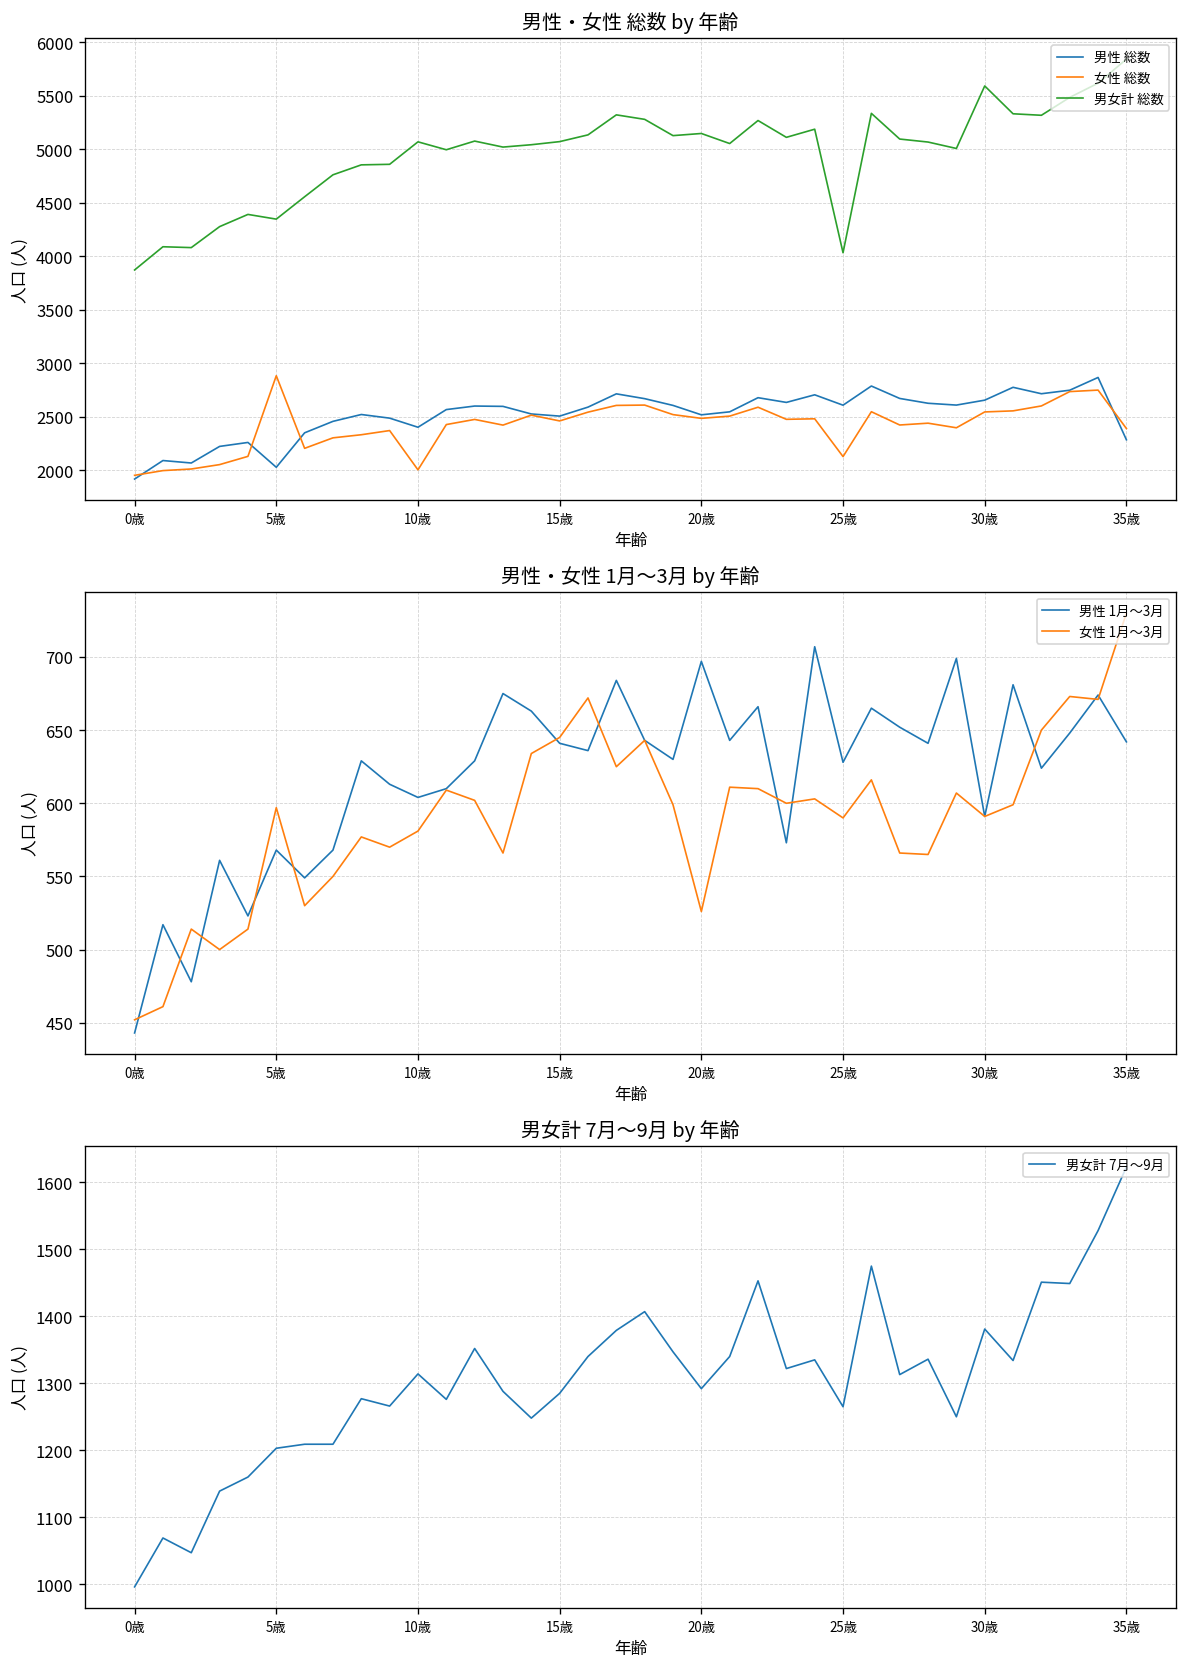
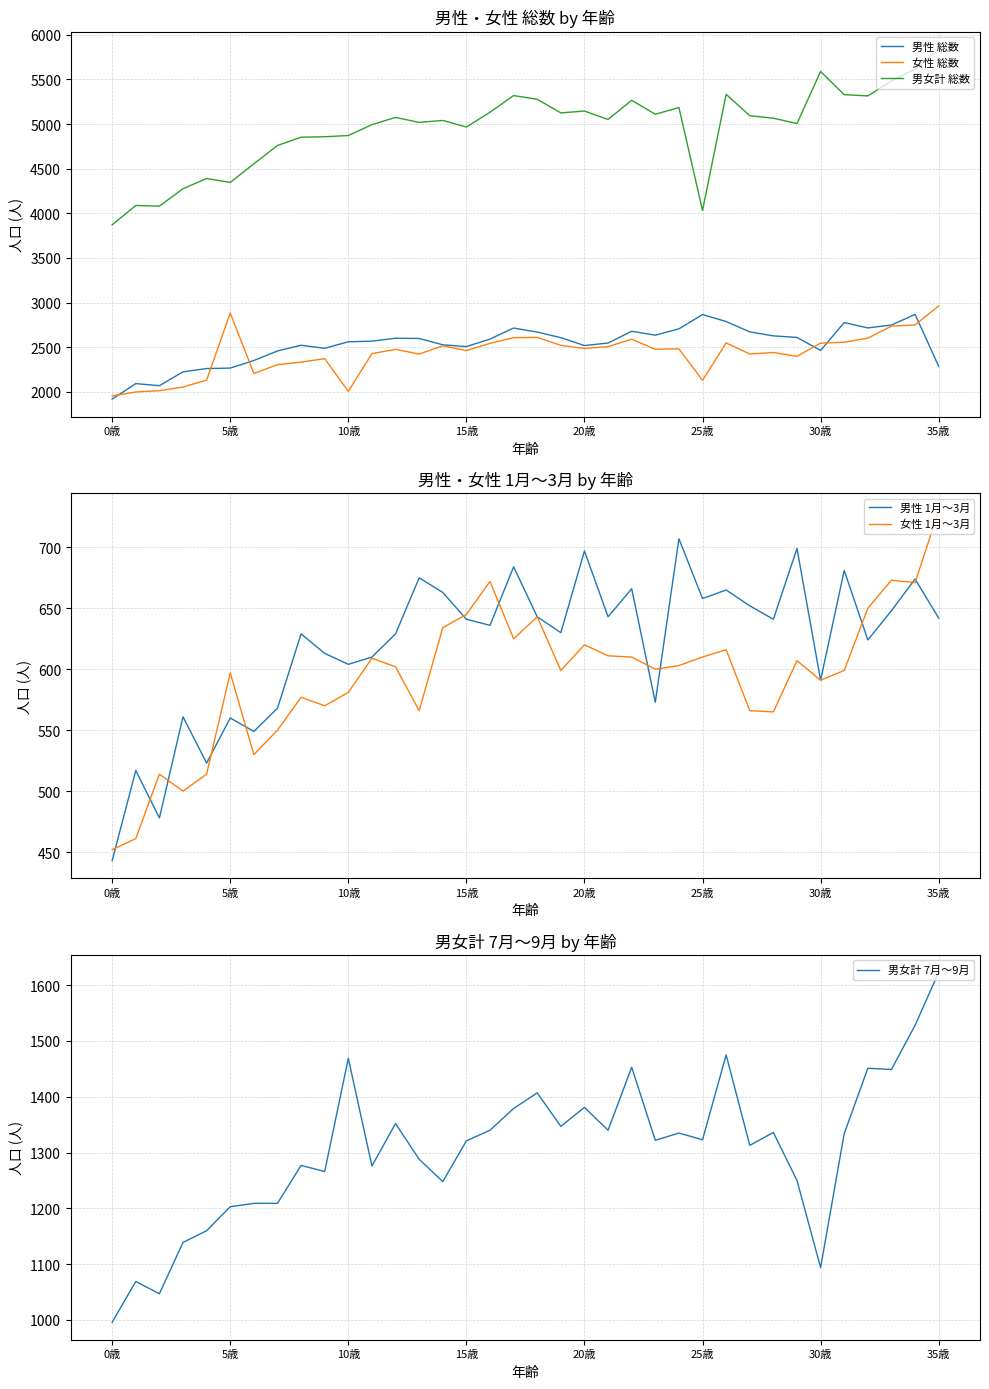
男性・女性 総数 by 年齢, 男性 総数, 5歳: 2000 -> 2300
男性・女性 総数 by 年齢, 男性 総数, 10歳: 2400 -> 2600
男性・女性 総数 by 年齢, 男女計 総数, 10歳: 5100 -> 4900
男性・女性 総数 by 年齢, 男女計 総数, 15歳: 5100 -> 5000
男性・女性 総数 by 年齢, 男性 総数, 25歳: 2600 -> 2900
男性・女性 総数 by 年齢, 男性 総数, 30歳: 2700 -> 2500
男性・女性 総数 by 年齢, 女性 総数, 35歳: 2400 -> 3000
男性・女性 1月～3月 by 年齢, 男性 1月～3月, 5歳: 568 -> 560
男性・女性 1月～3月 by 年齢, 女性 1月～3月, 20歳: 526 -> 620
男性・女性 1月～3月 by 年齢, 男性 1月～3月, 25歳: 628 -> 658
男性・女性 1月～3月 by 年齢, 女性 1月～3月, 25歳: 590 -> 610
男女計 7月～9月 by 年齢, 10歳: 1310 -> 1470
男女計 7月～9月 by 年齢, 15歳: 1290 -> 1320
男女計 7月～9月 by 年齢, 20歳: 1290 -> 1380
男女計 7月～9月 by 年齢, 25歳: 1270 -> 1320
男女計 7月～9月 by 年齢, 30歳: 1380 -> 1090
